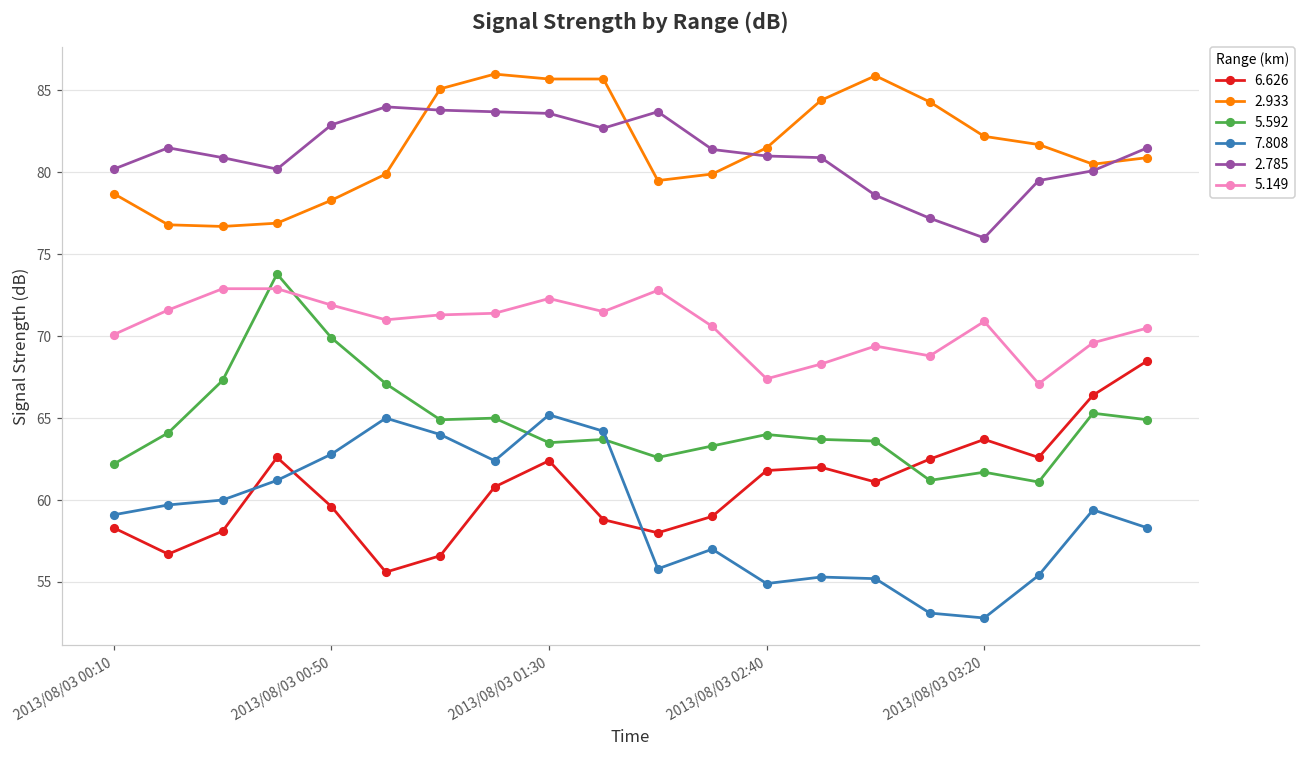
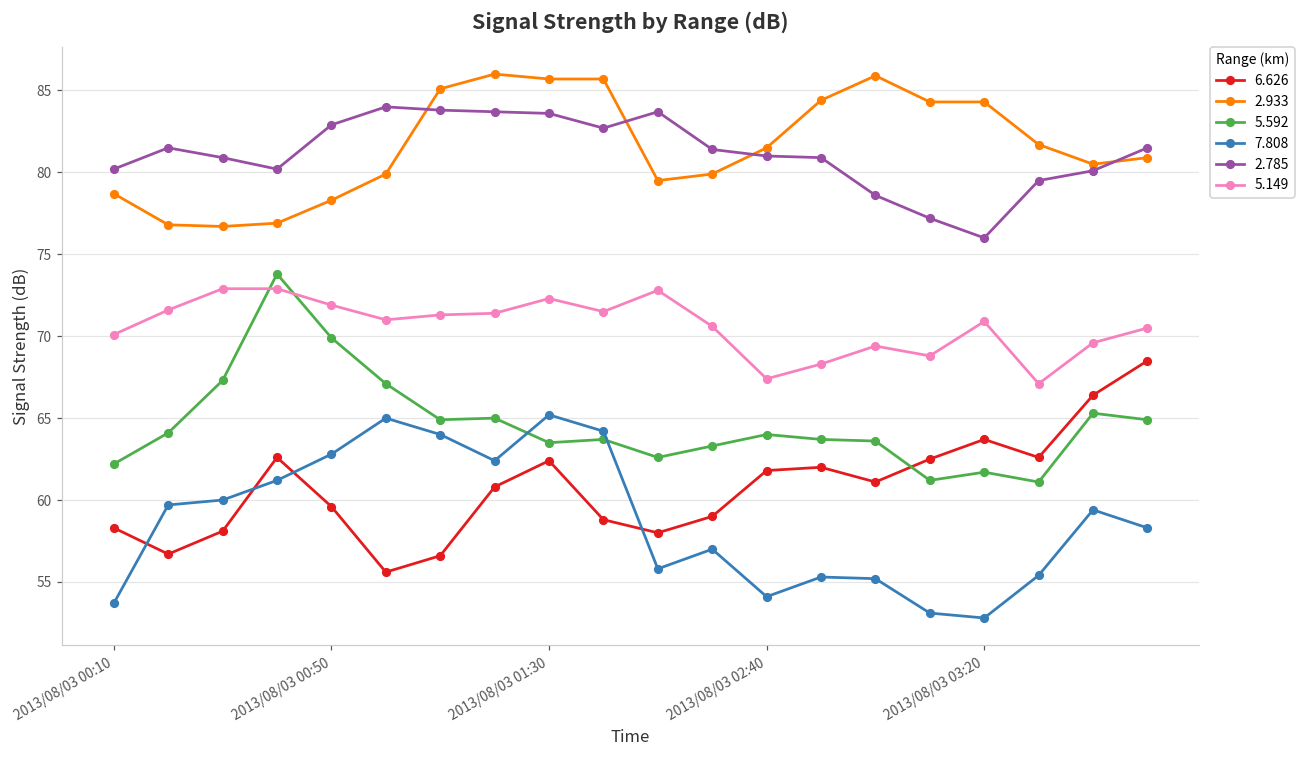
7.808, 2013/08/03 00:10: 59.1 -> 53.7
7.808, 2013/08/03 02:40: 54.9 -> 54.1
2.933, 2013/08/03 03:20: 82.2 -> 84.3
